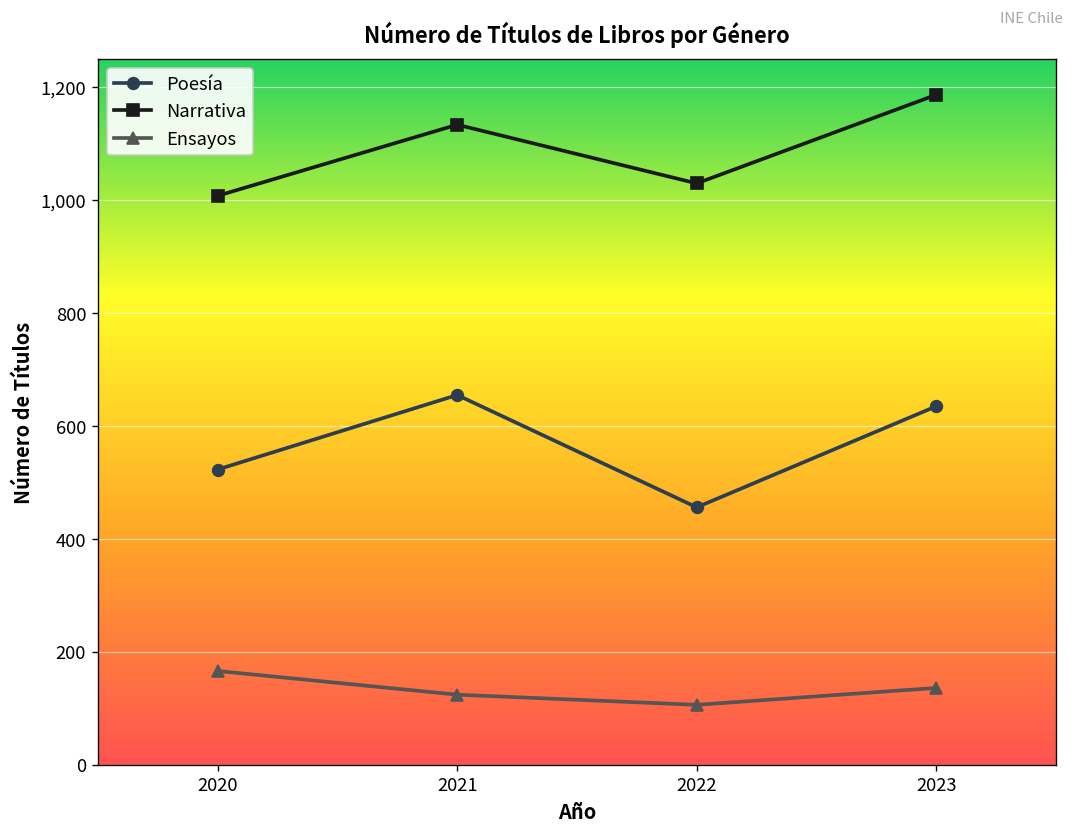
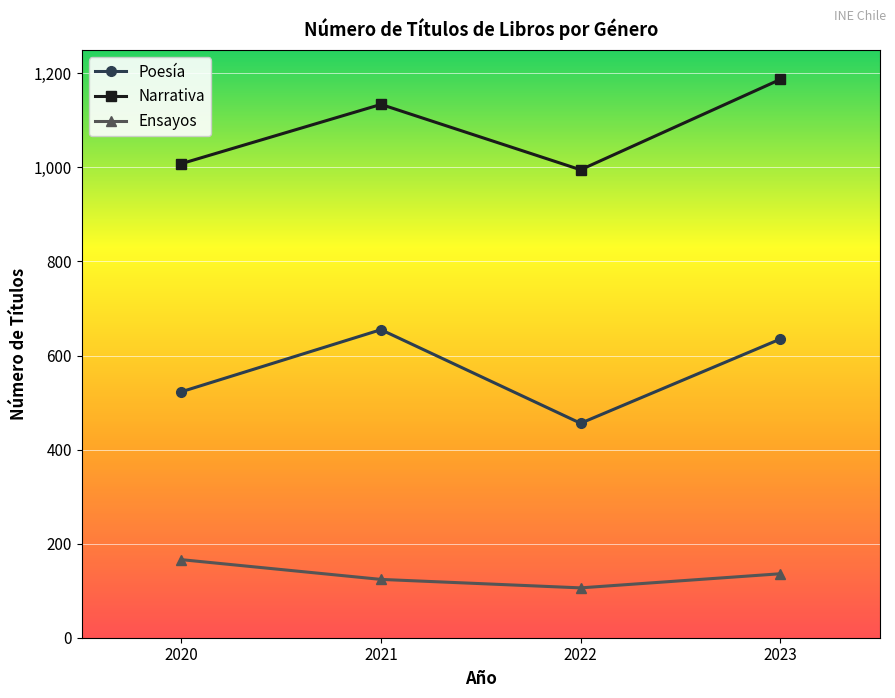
Narrativa, 2022: 1,030 -> 1,000
